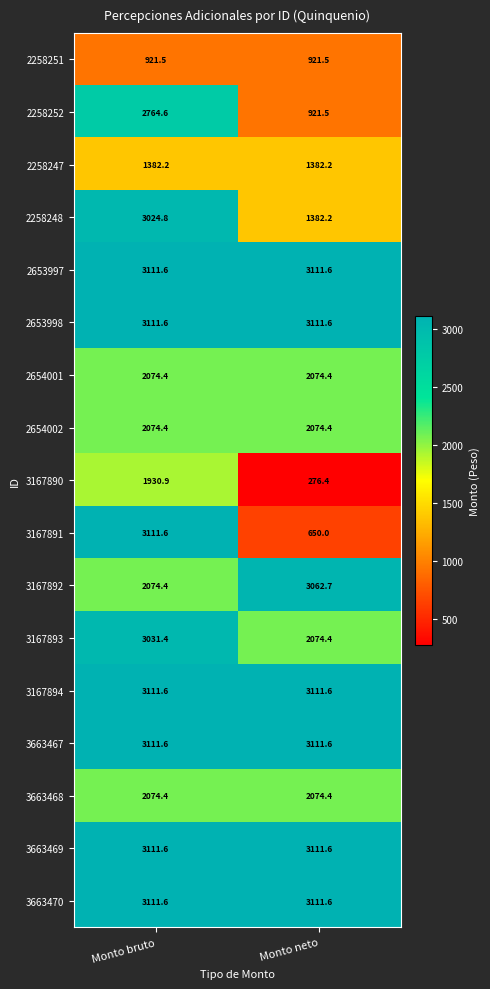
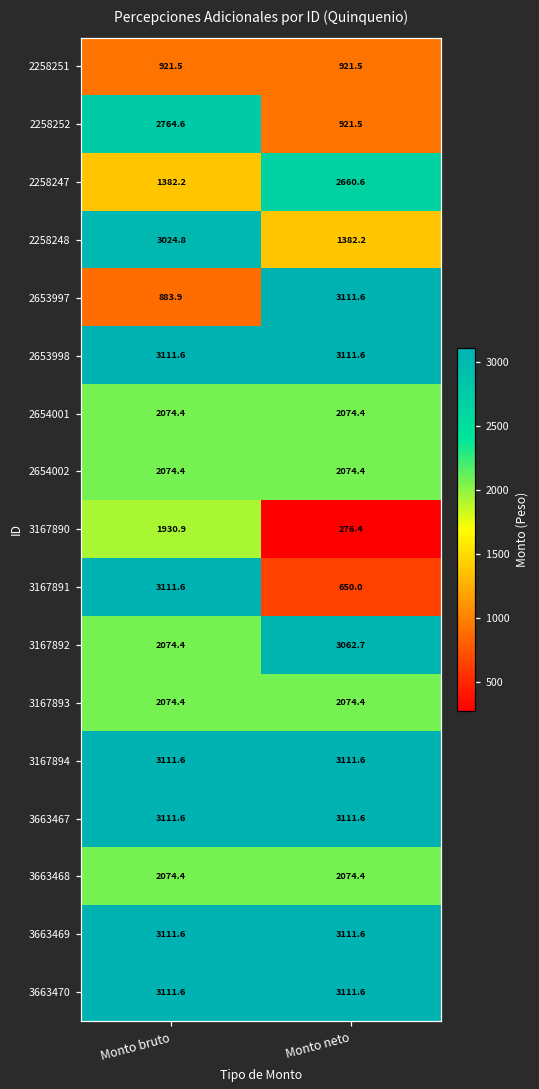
2258247, Monto neto: 1382.2 -> 2660.6
2653997, Monto bruto: 3111.6 -> 883.9
3167893, Monto bruto: 3031.4 -> 2074.4
